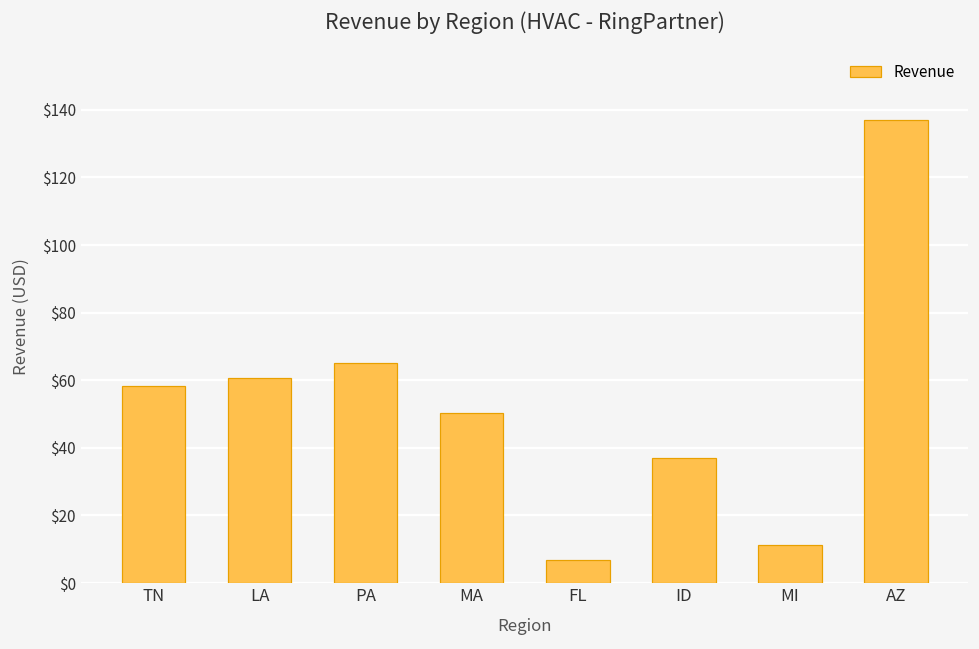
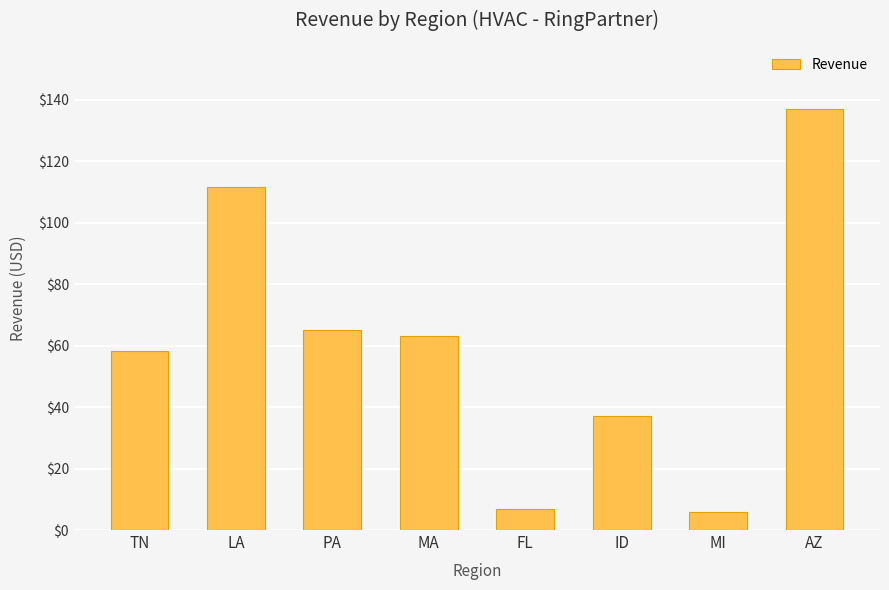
LA: $61 -> $112
MA: $50 -> $63
MI: $11 -> $6
